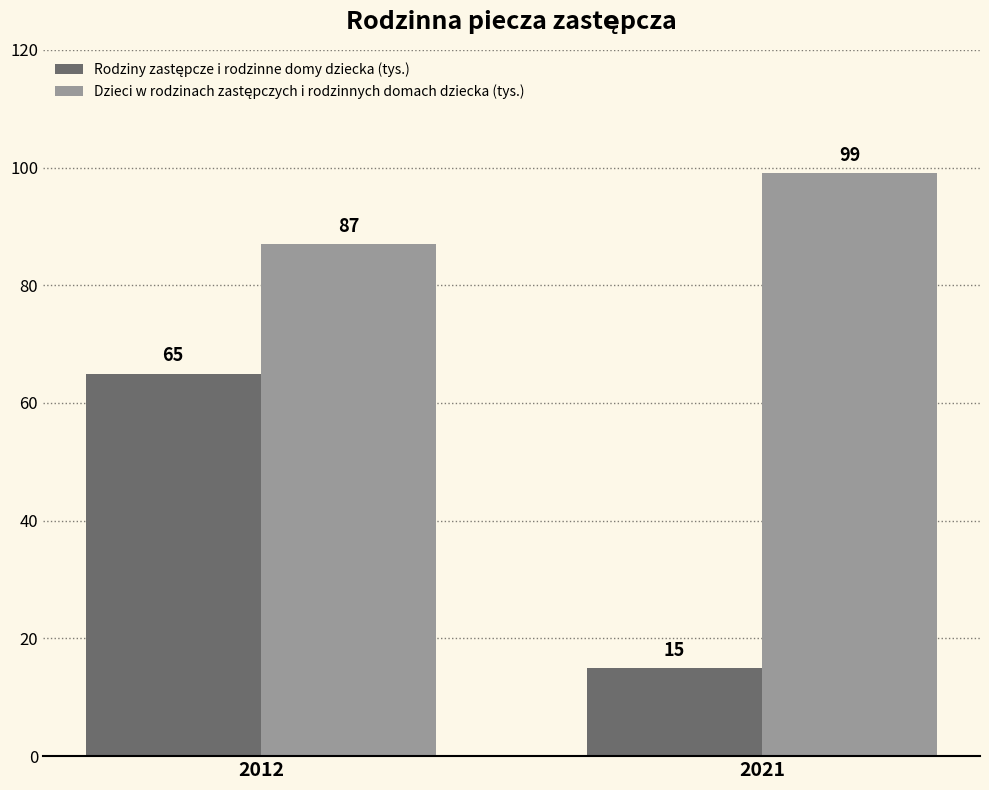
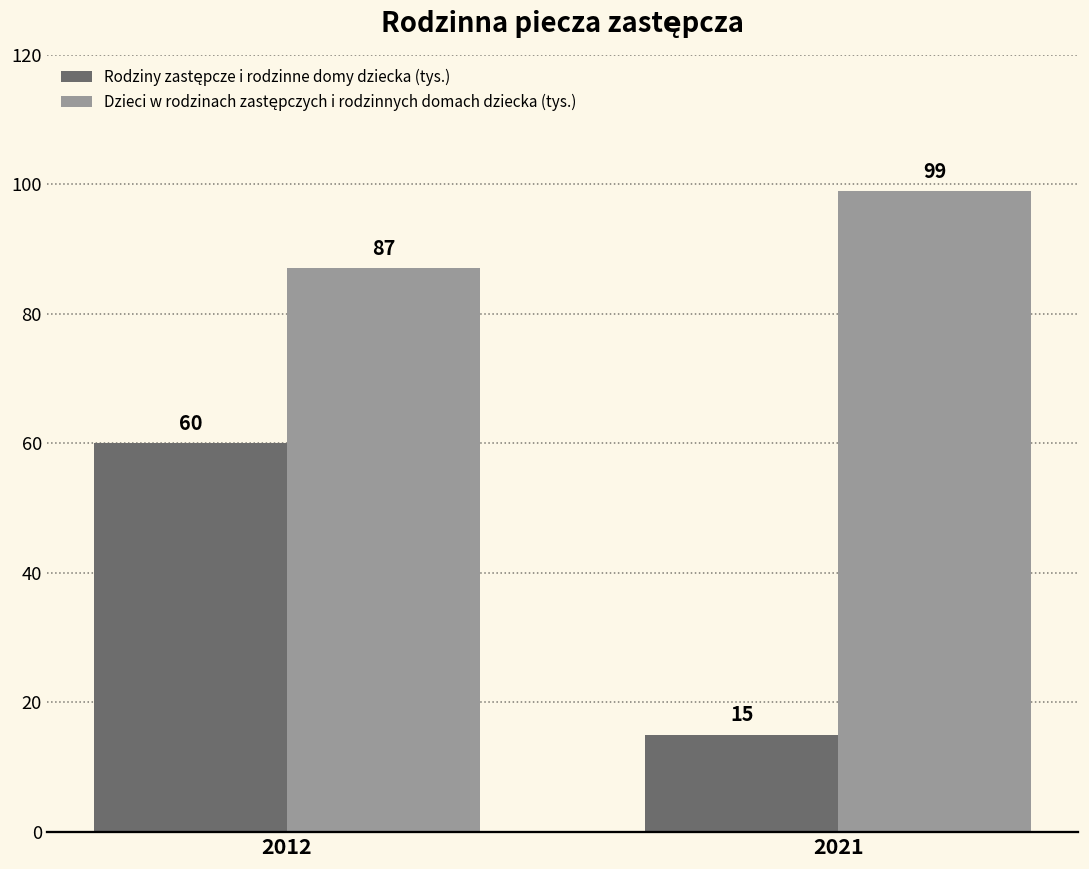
Rodziny zastępcze i rodzinne domy dziecka (tys.), 2012: 65 -> 60
